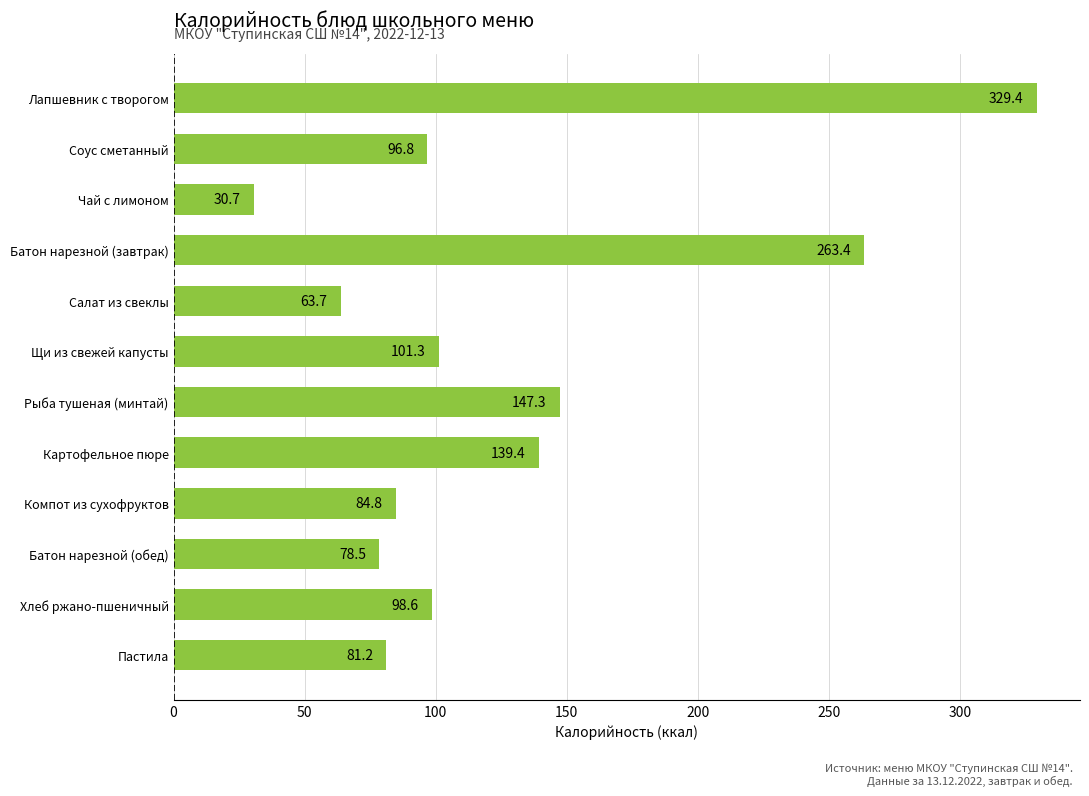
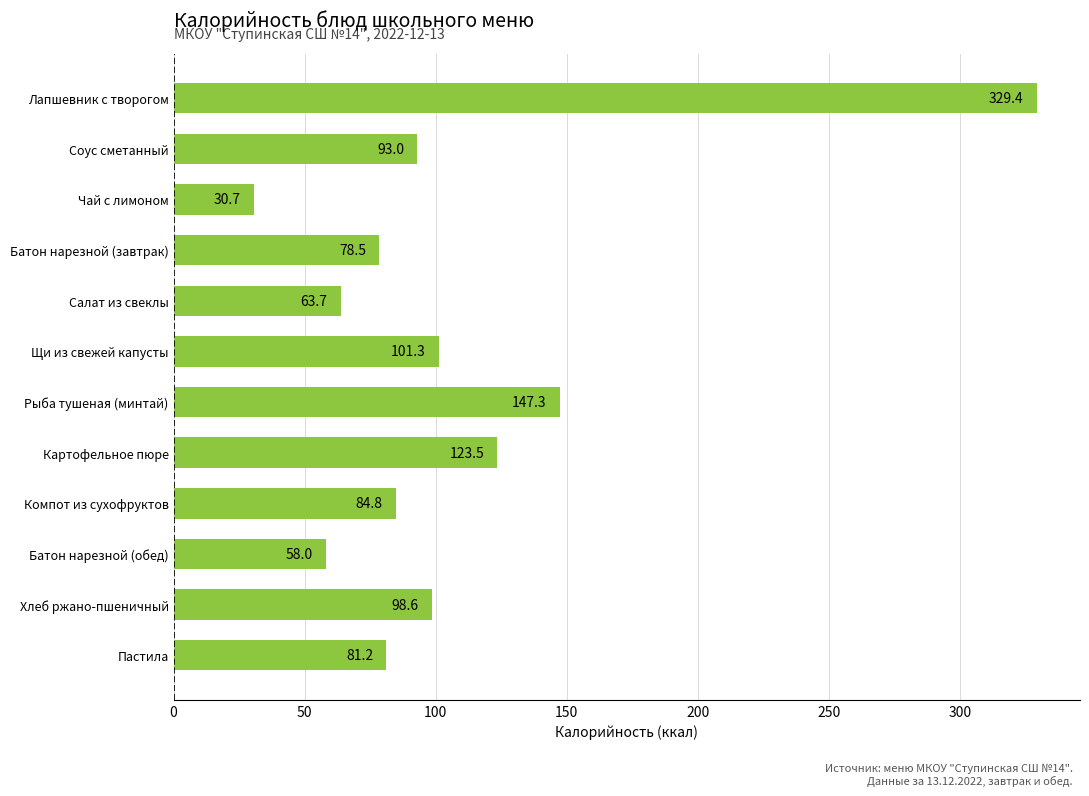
Соус сметанный: 96.8 -> 93.0
Батон нарезной (завтрак): 263.4 -> 78.5
Картофельное пюре: 139.4 -> 123.5
Батон нарезной (обед): 78.5 -> 58.0
